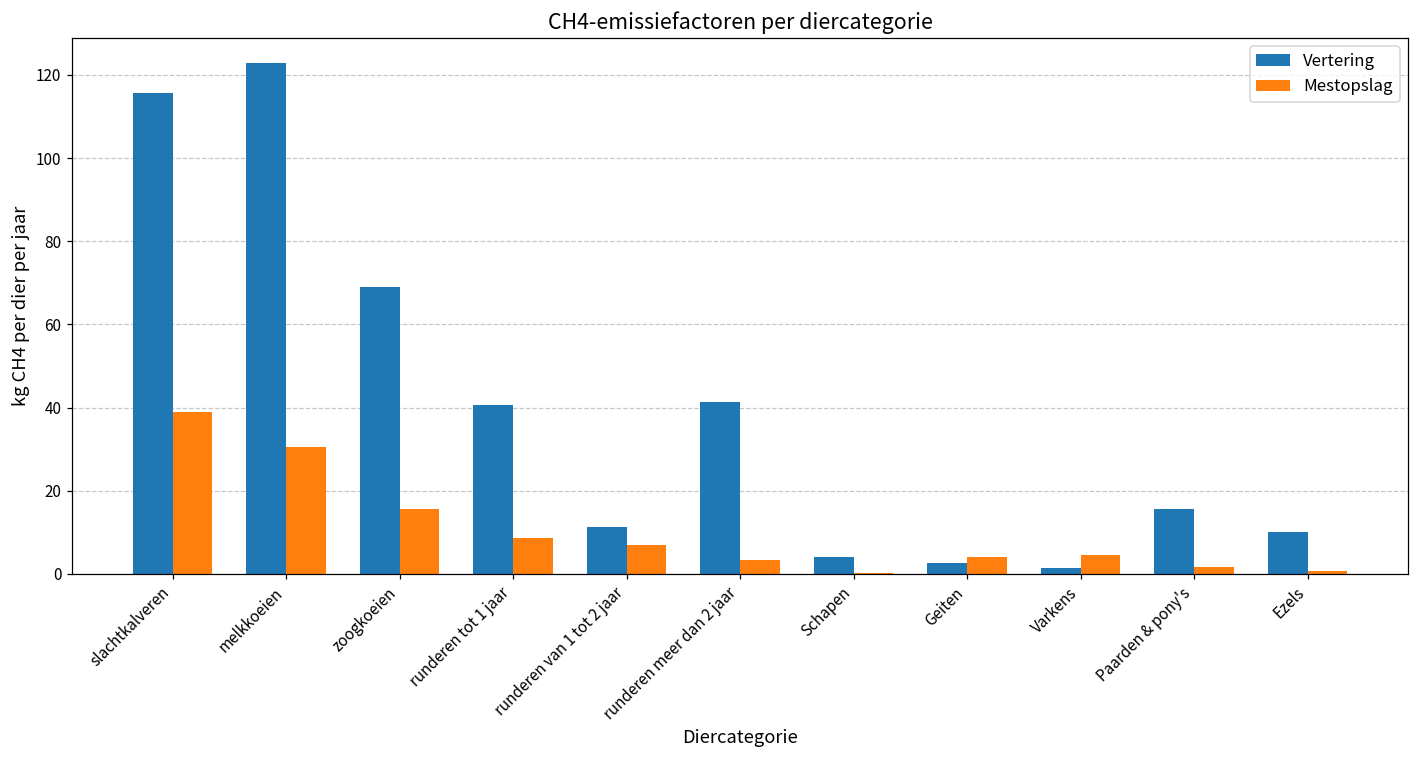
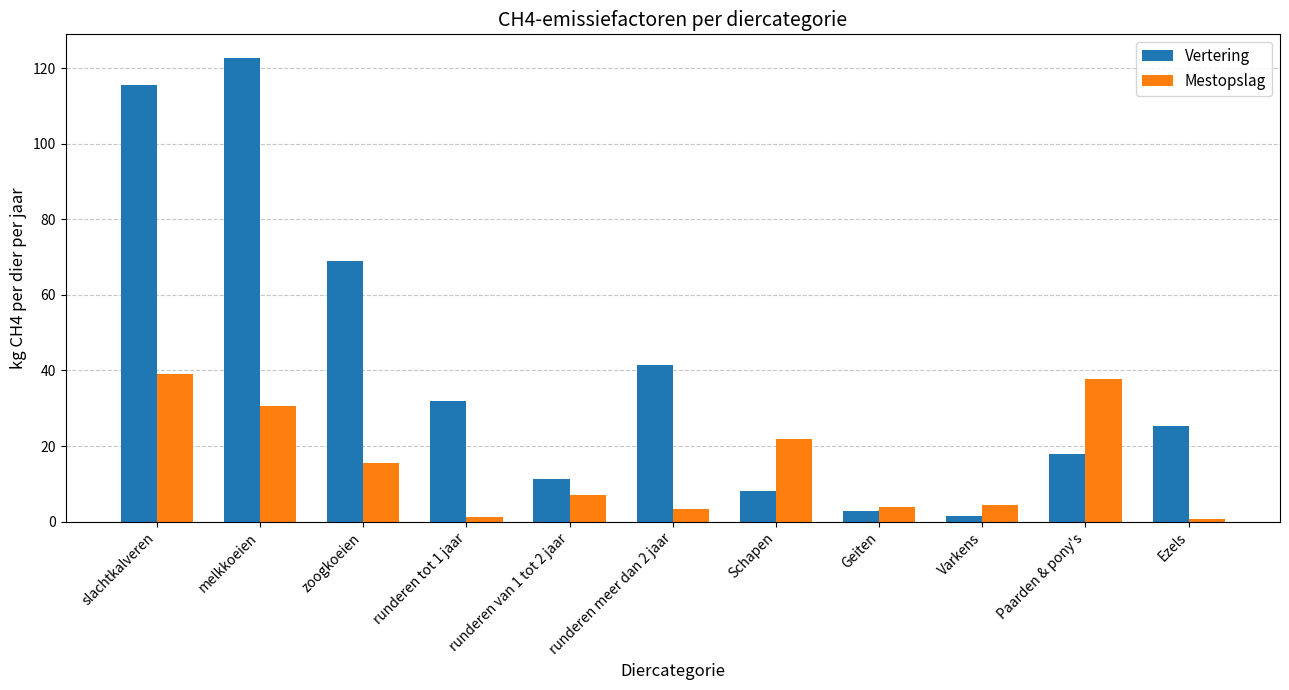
Vertering, runderen tot 1 jaar: 41 -> 32
Mestopslag, runderen tot 1 jaar: 9 -> 1
Vertering, Schapen: 4 -> 8
Mestopslag, Schapen: 0 -> 22
Vertering, Paarden & pony's: 16 -> 18
Mestopslag, Paarden & pony's: 2 -> 38
Vertering, Ezels: 10 -> 25
